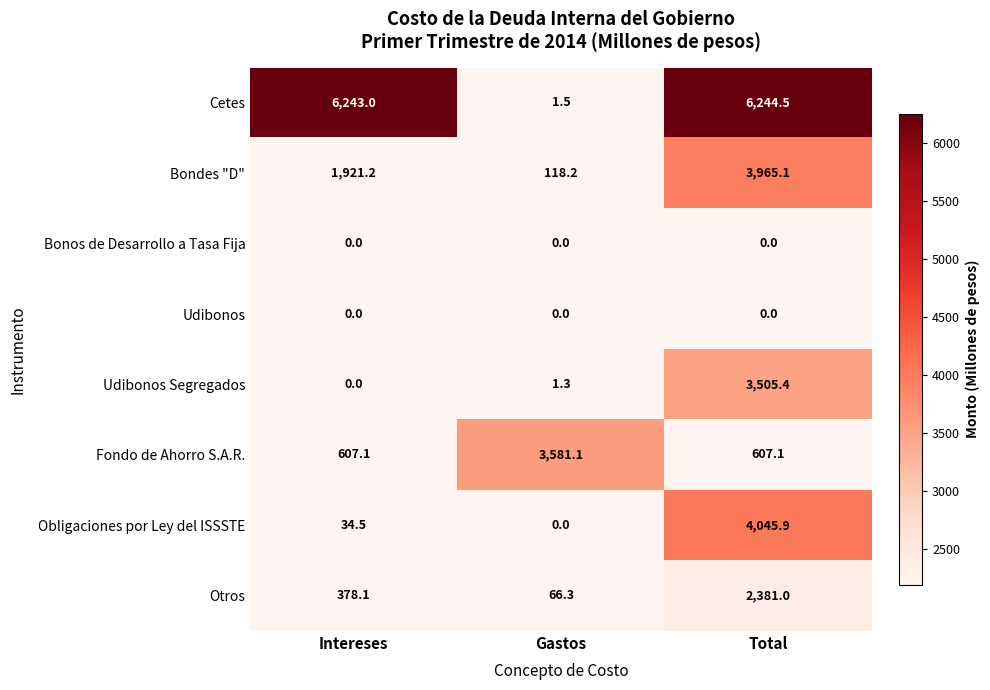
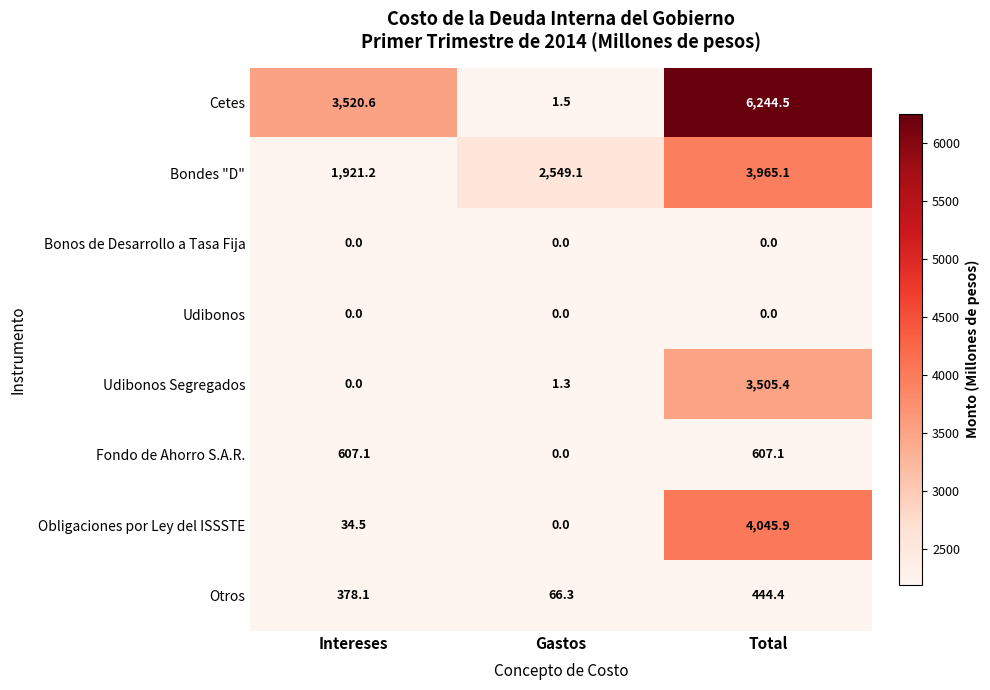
Cetes, Intereses: 6,243.0 -> 3,520.6
Bondes "D", Gastos: 118.2 -> 2,549.1
Fondo de Ahorro S.A.R., Gastos: 3,581.1 -> 0.0
Otros, Total: 2,381.0 -> 444.4
